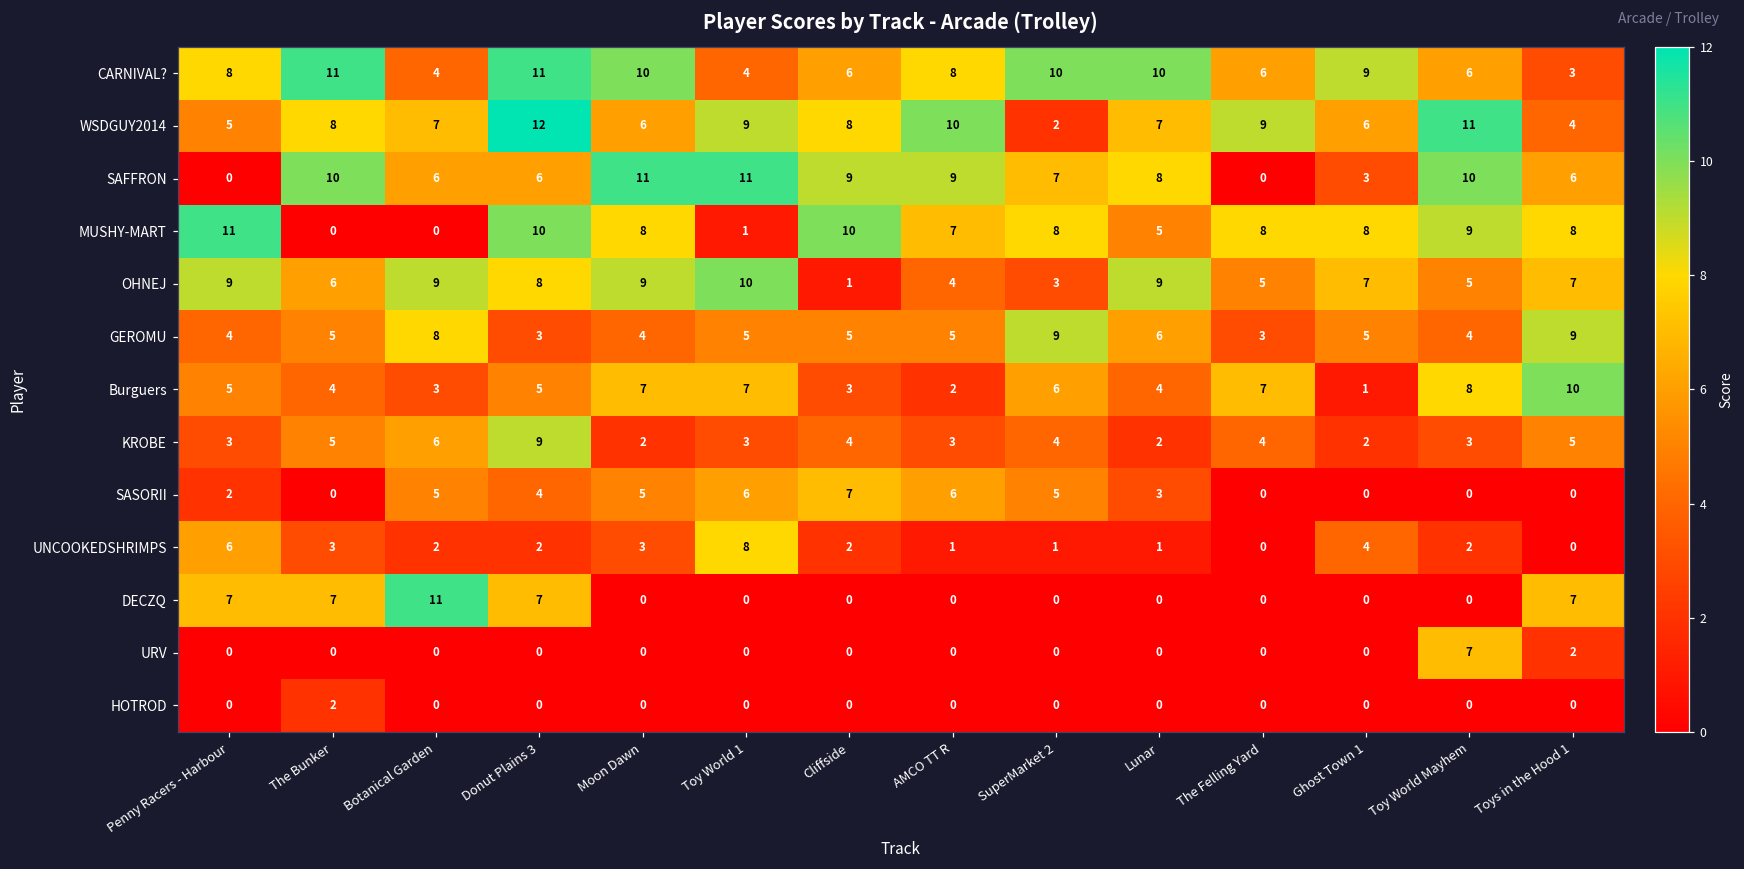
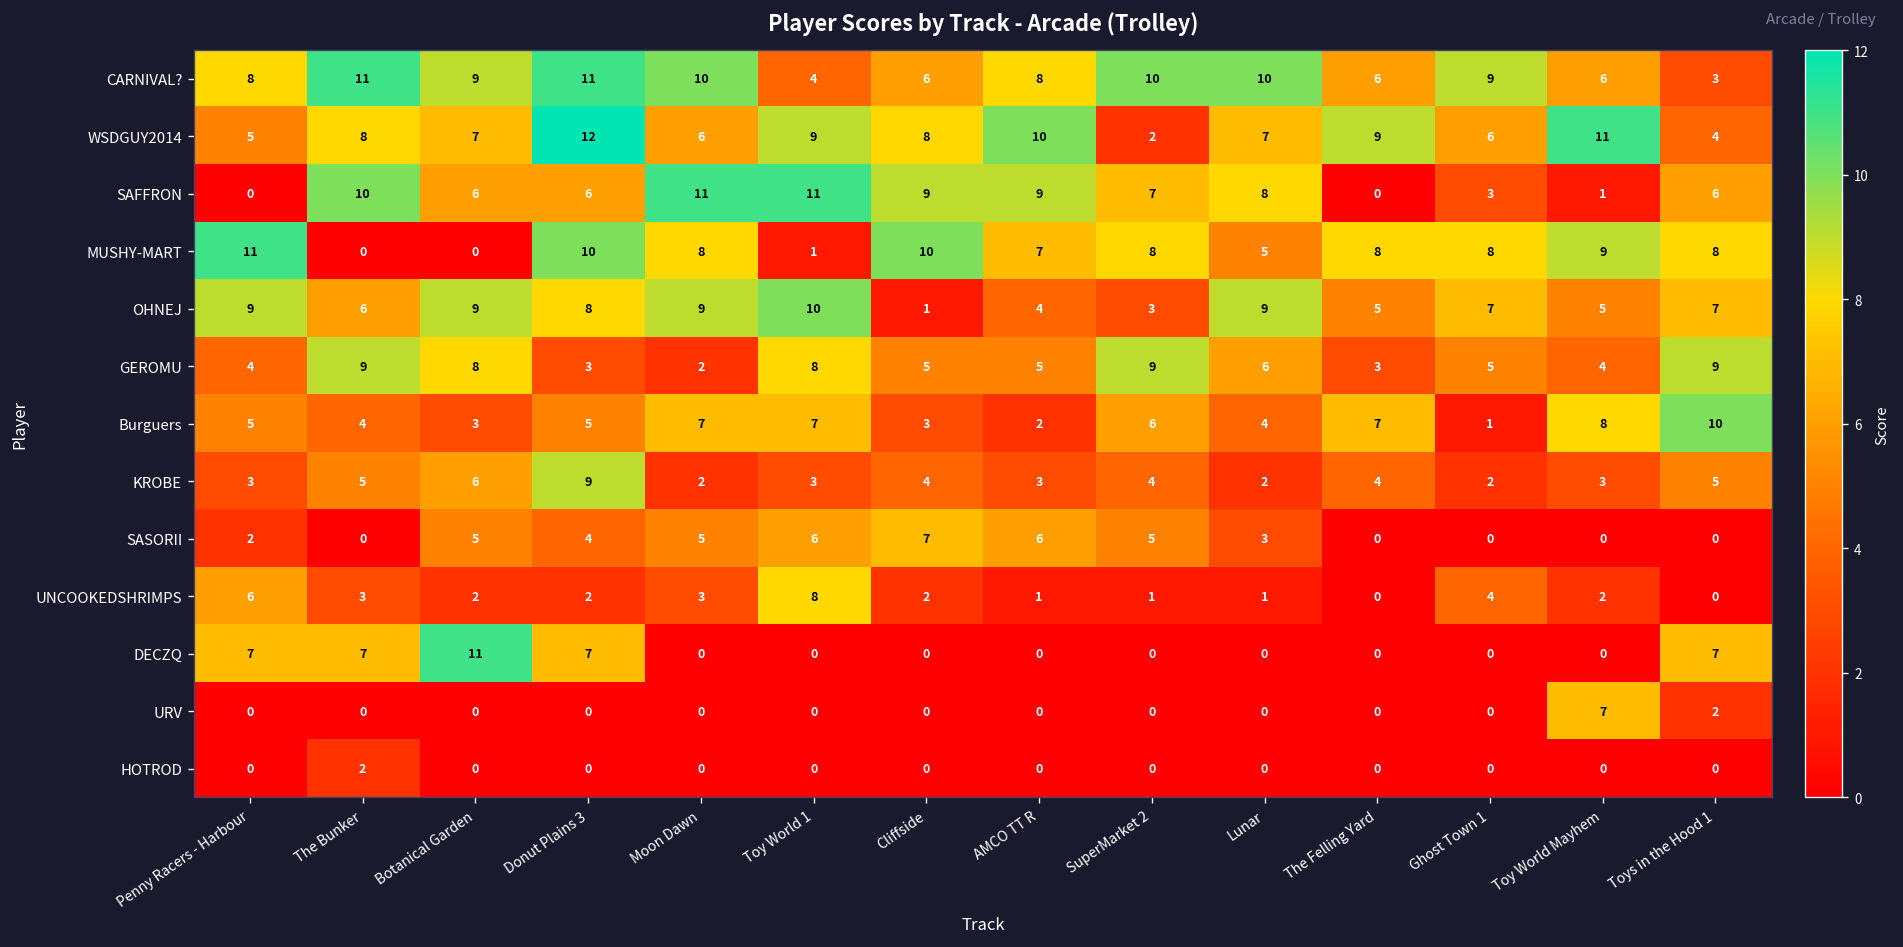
CARNIVAL?, Botanical Garden: 4 -> 9
SAFFRON, Toy World Mayhem: 10 -> 1
GEROMU, The Bunker: 5 -> 9
GEROMU, Moon Dawn: 4 -> 2
GEROMU, Toy World 1: 5 -> 8
